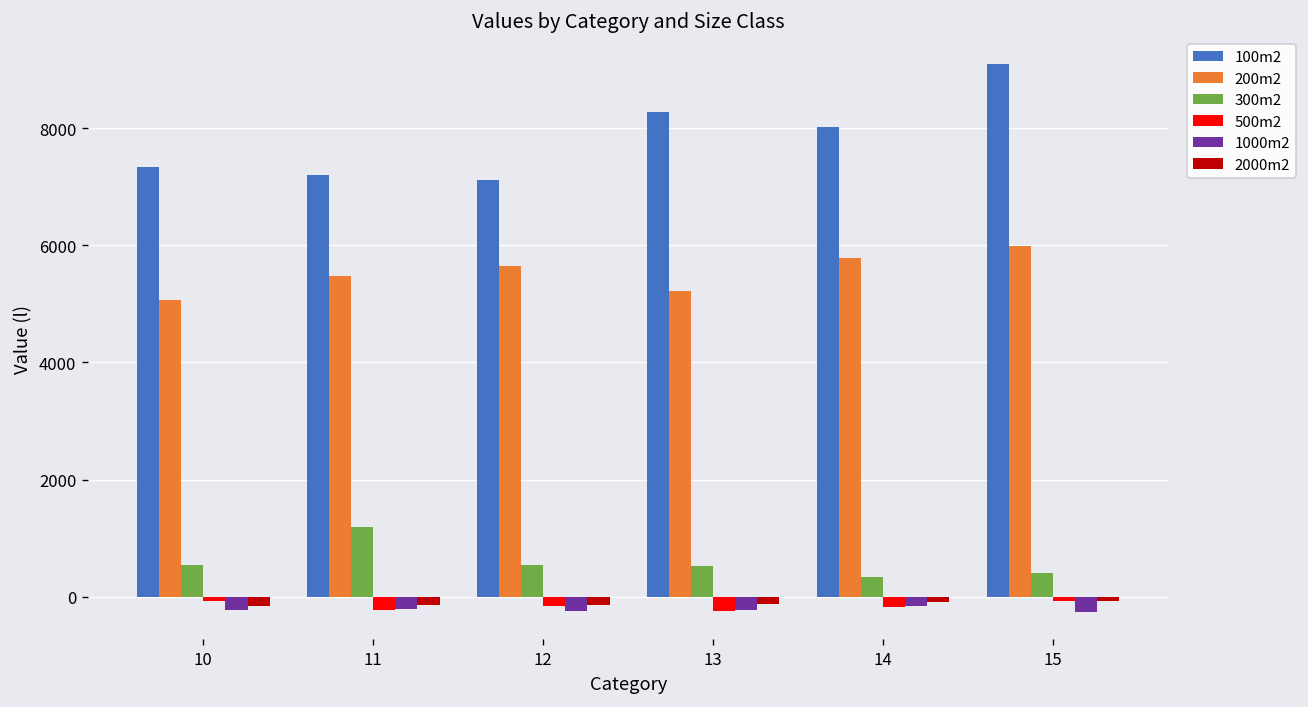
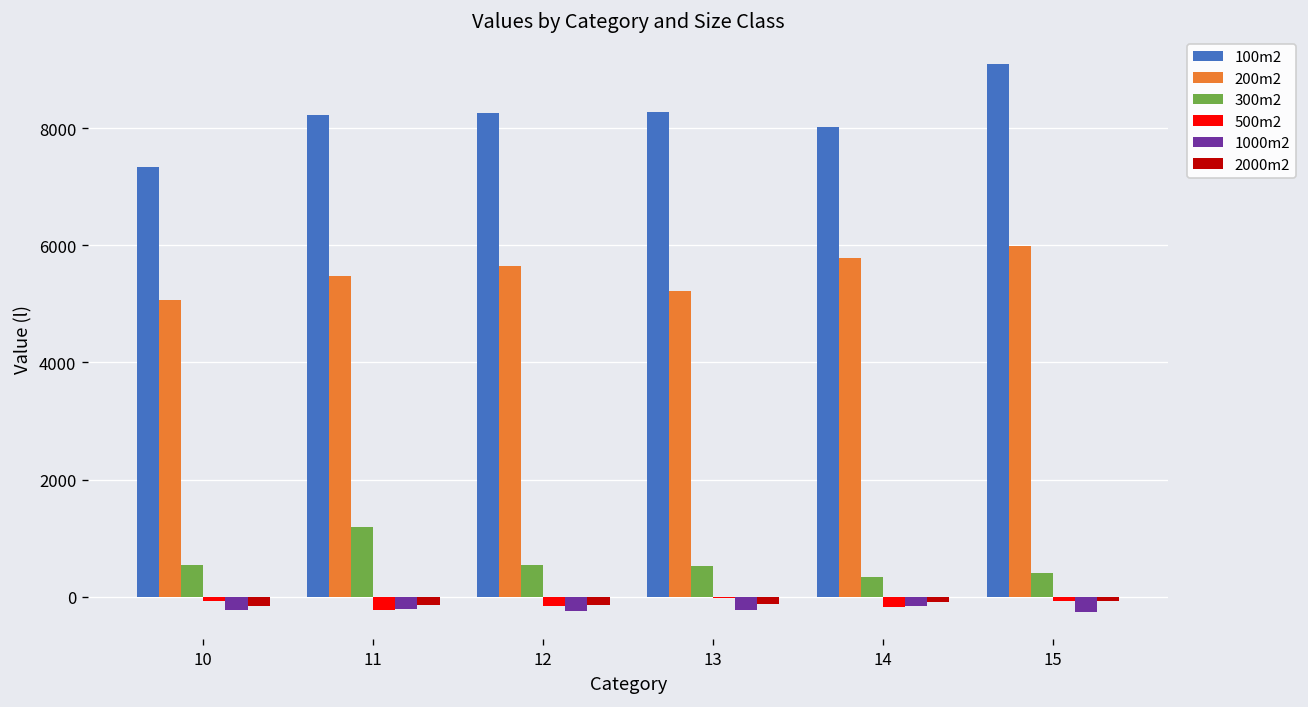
100m2, 11: 7200 -> 8200
100m2, 12: 7100 -> 8300
500m2, 13: -200 -> 0
